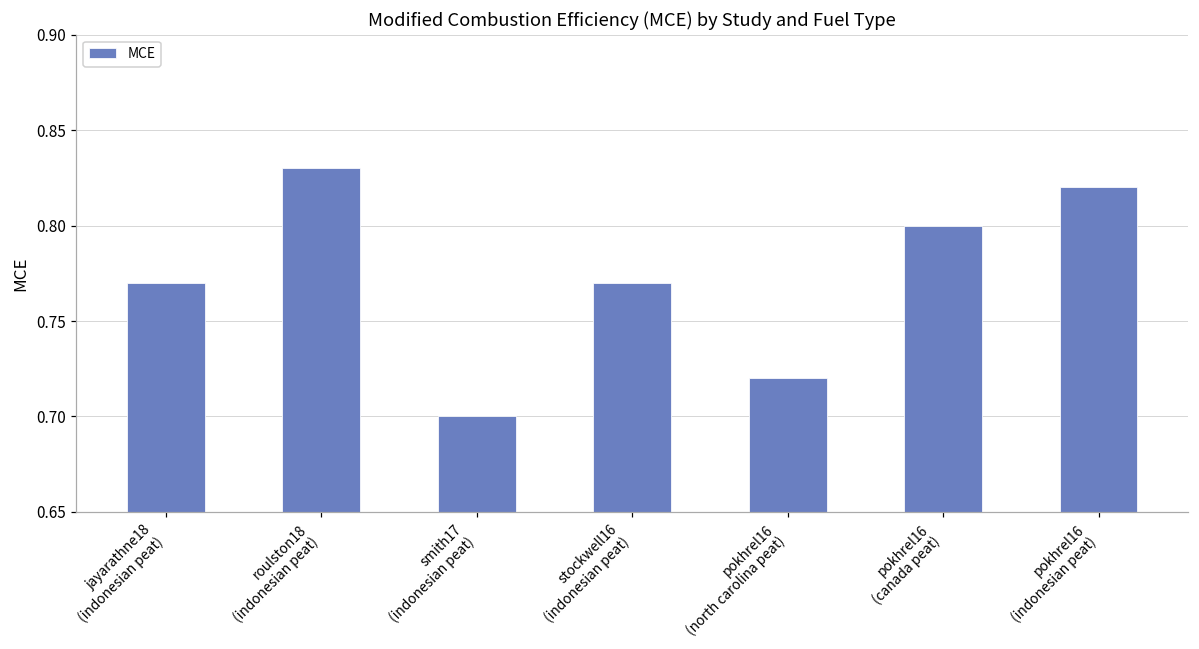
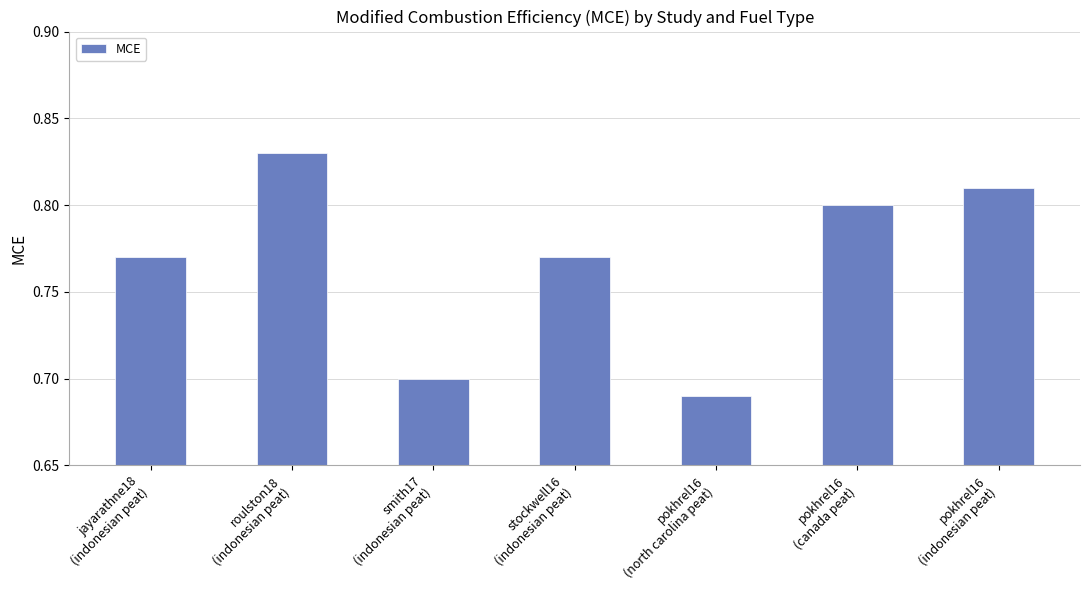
pokhrel16 (north carolina peat): 0.72 -> 0.69
pokhrel16 (indonesian peat): 0.82 -> 0.81
